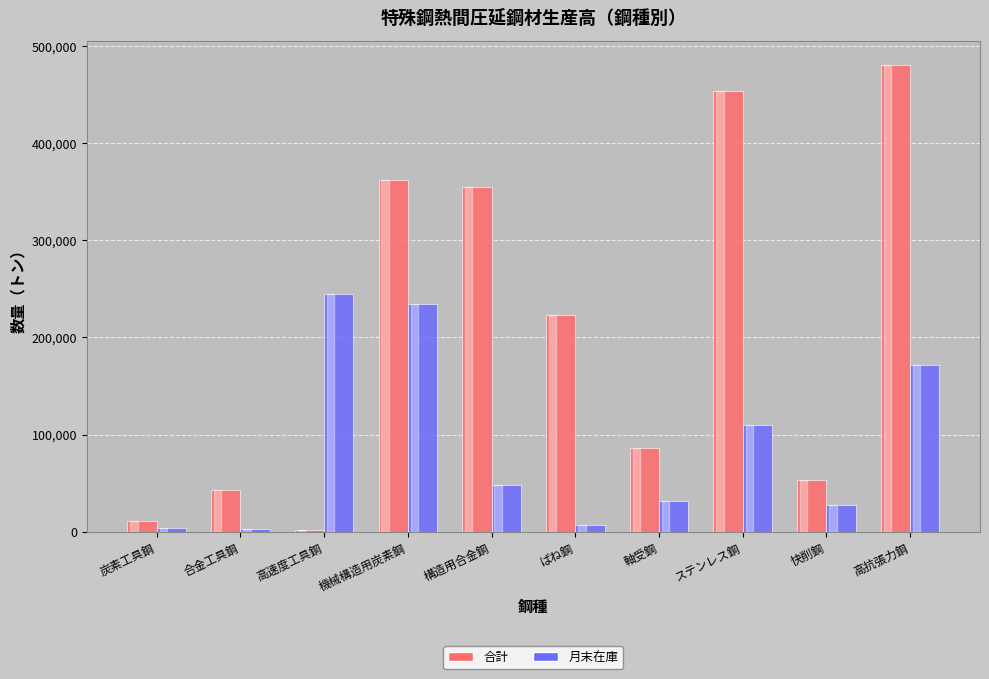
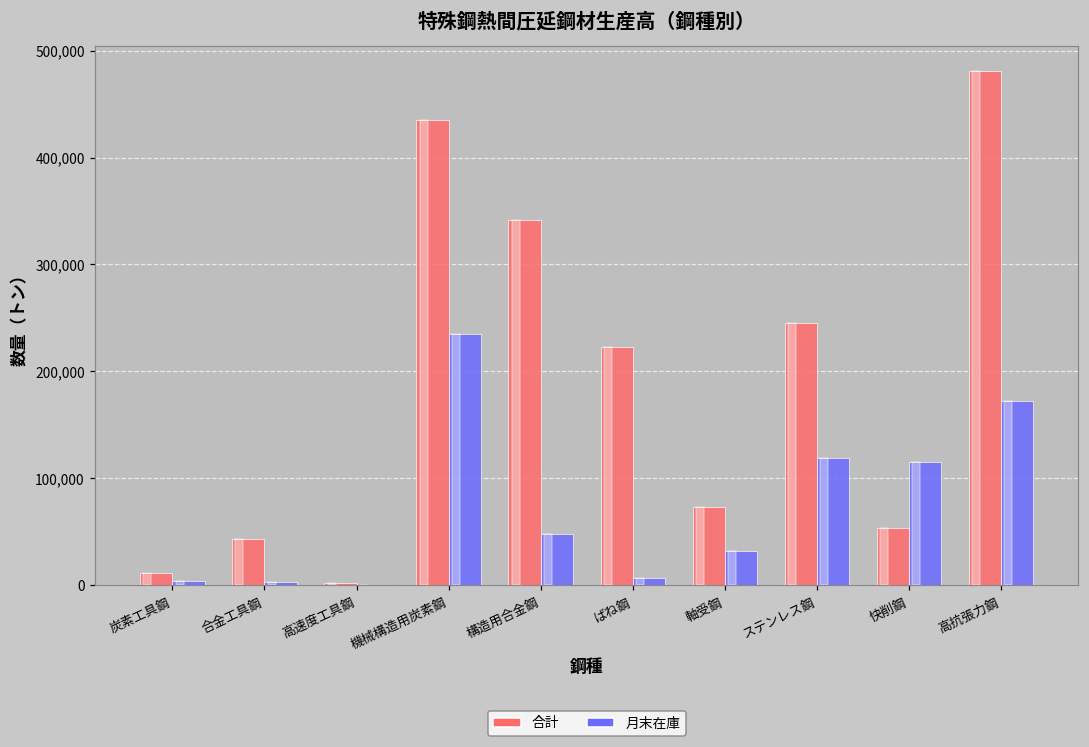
月末在庫, 高速度工具鋼: 240,000 -> 0
合計, 機械構造用炭素鋼: 360,000 -> 430,000
合計, 構造用合金鋼: 350,000 -> 340,000
合計, 軸受鋼: 90,000 -> 70,000
合計, ステンレス鋼: 450,000 -> 250,000
月末在庫, ステンレス鋼: 110,000 -> 120,000
月末在庫, 快削鋼: 30,000 -> 110,000
